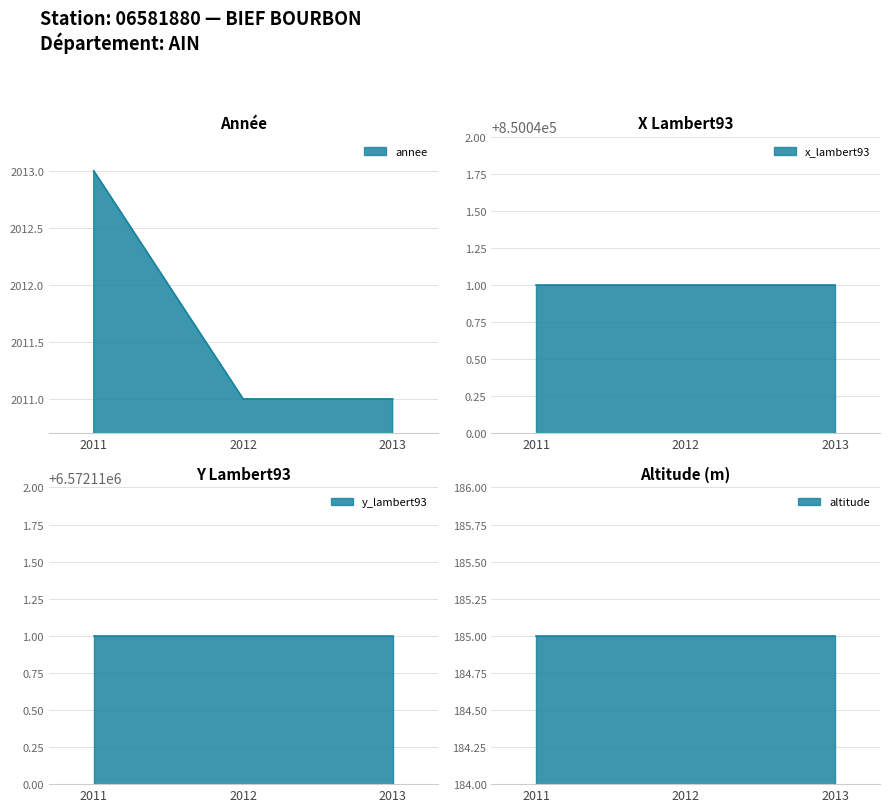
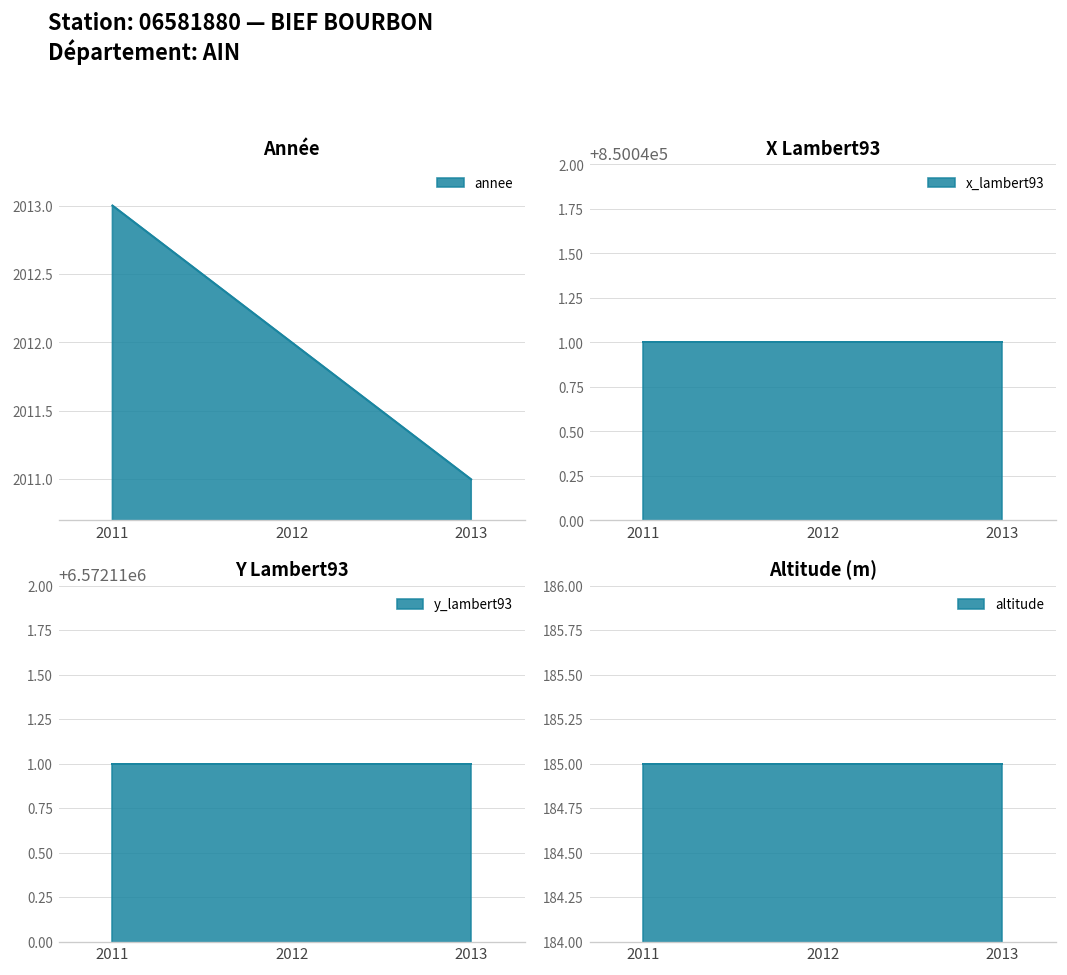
Année, 2012: 2011 -> 2012
